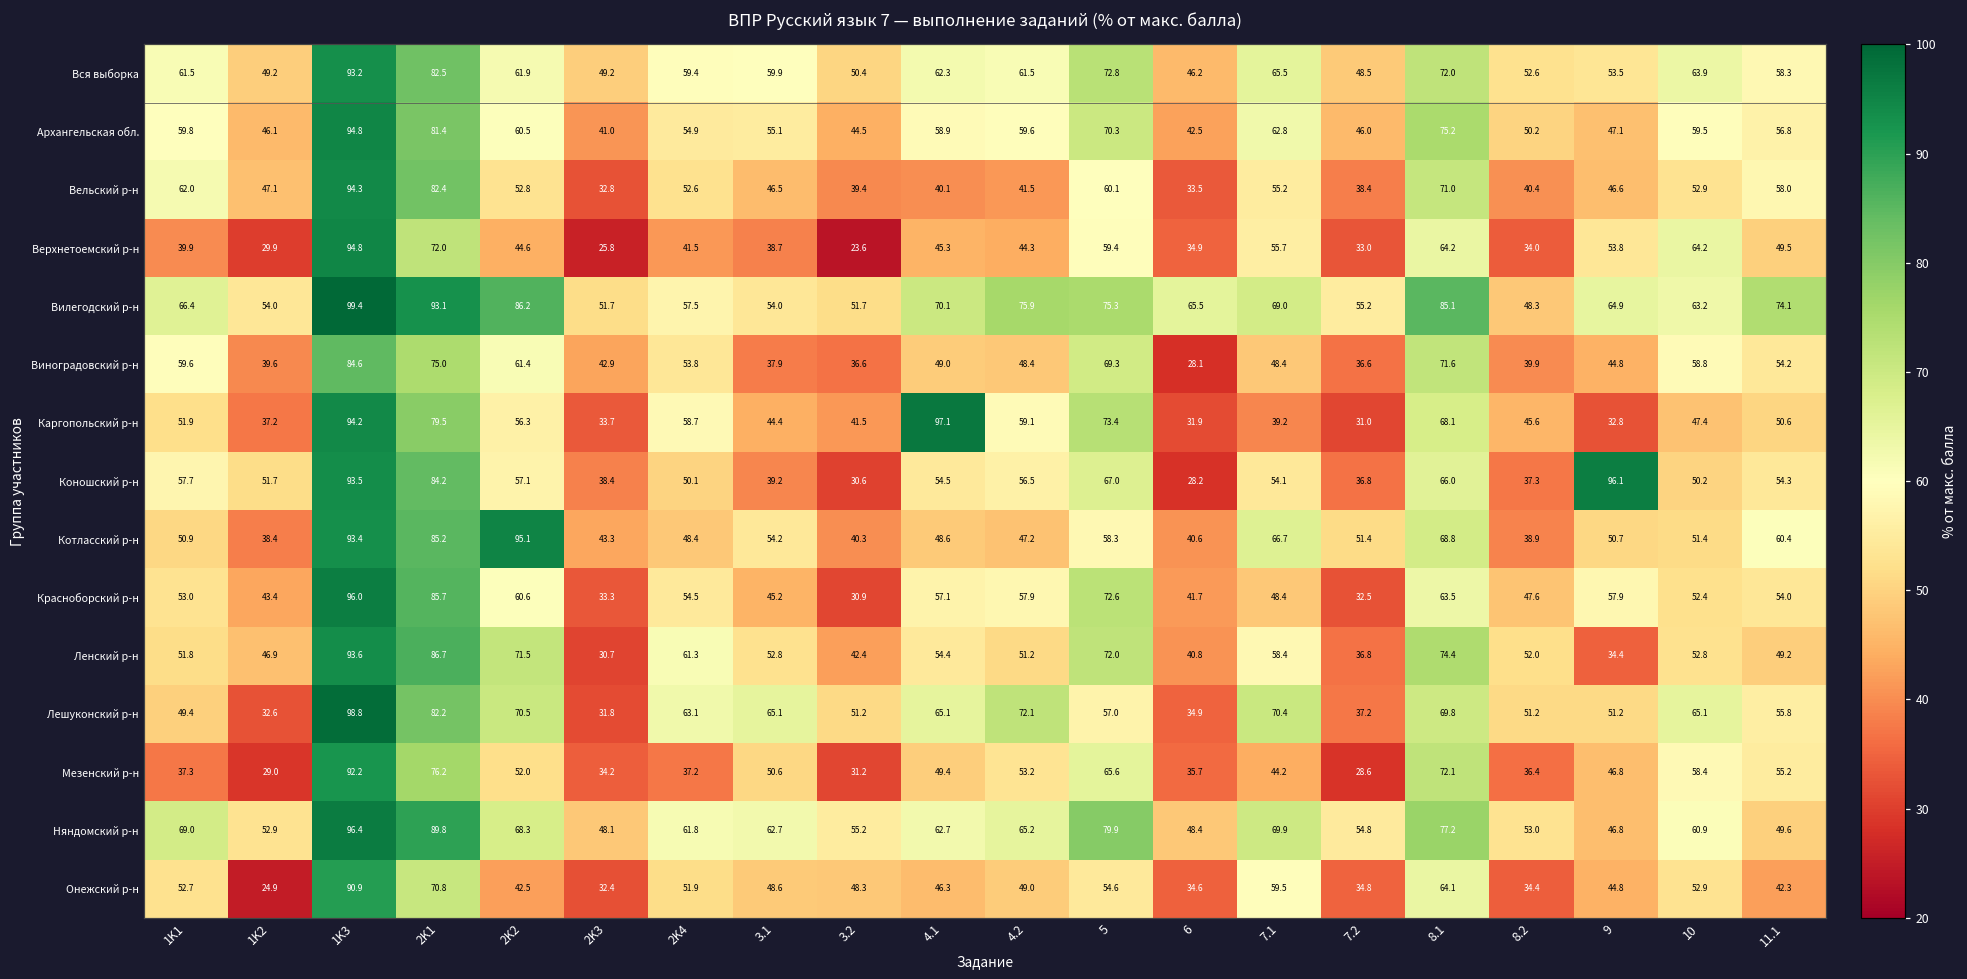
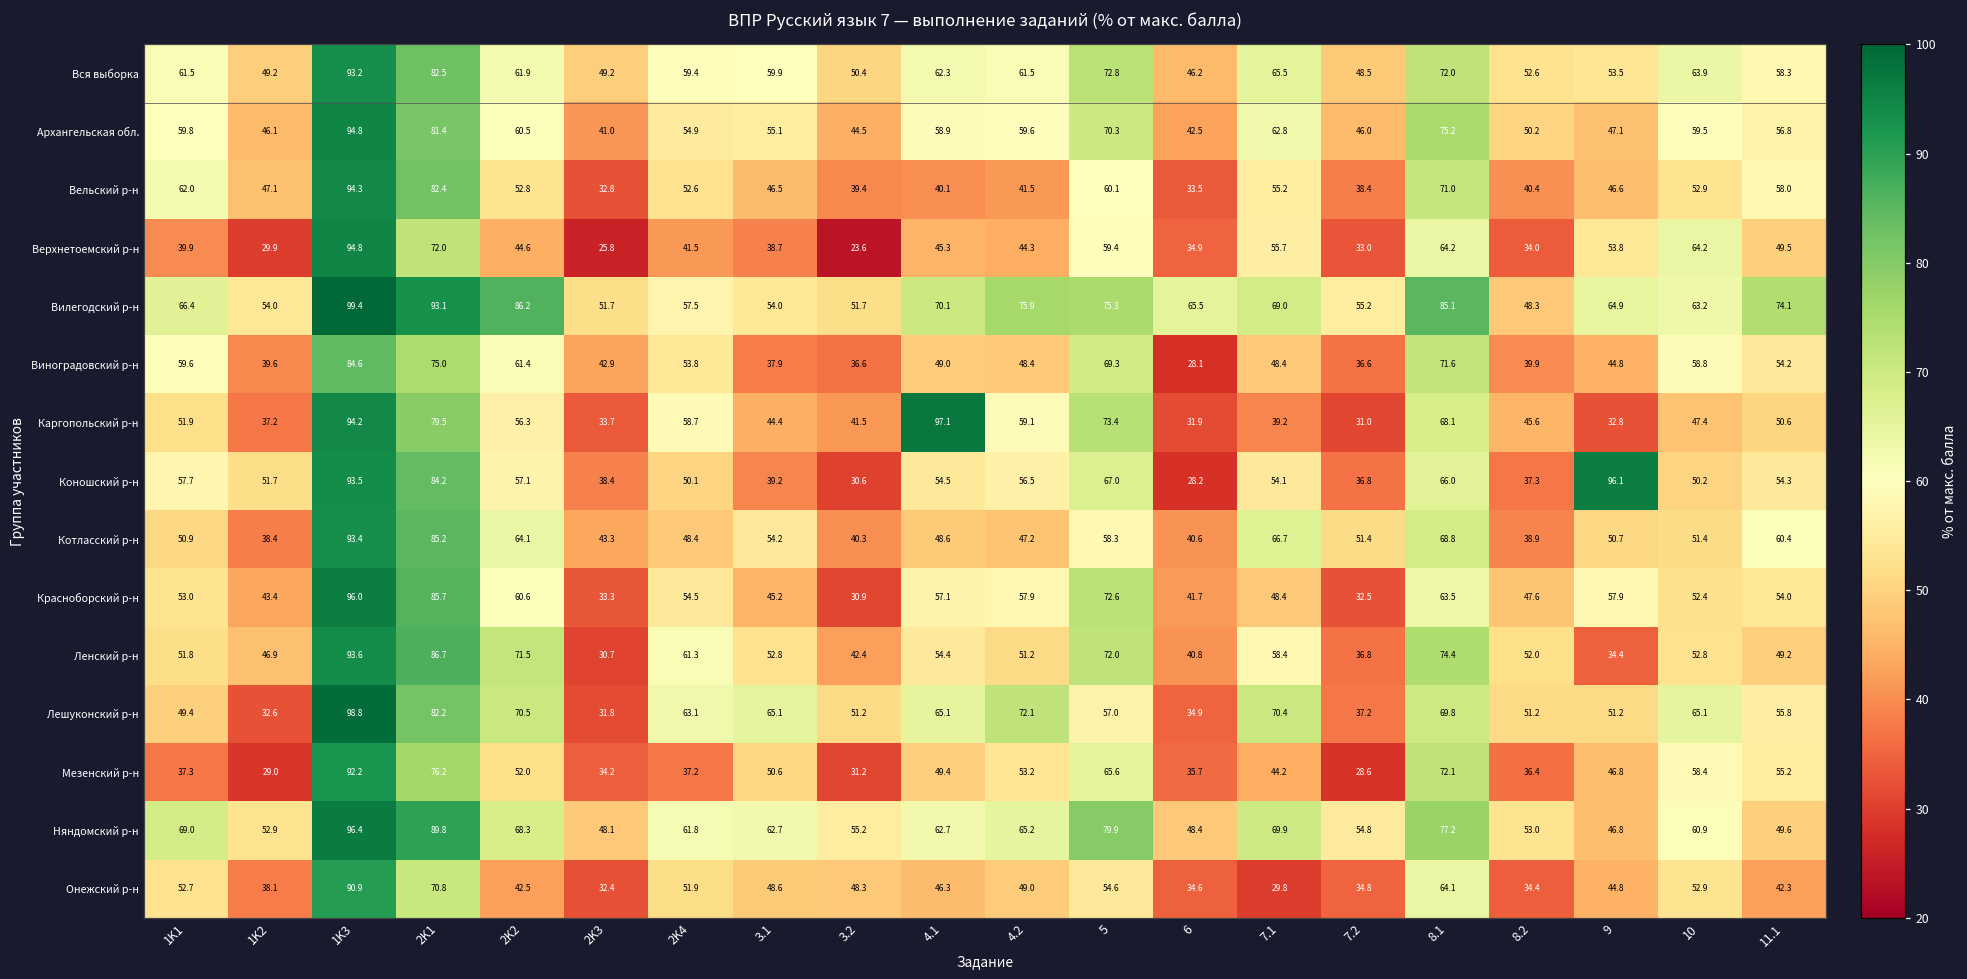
Котласский р-н, 2K2: 95.1 -> 64.1
Онежский р-н, 1K2: 24.9 -> 38.1
Онежский р-н, 7.1: 59.5 -> 29.8
